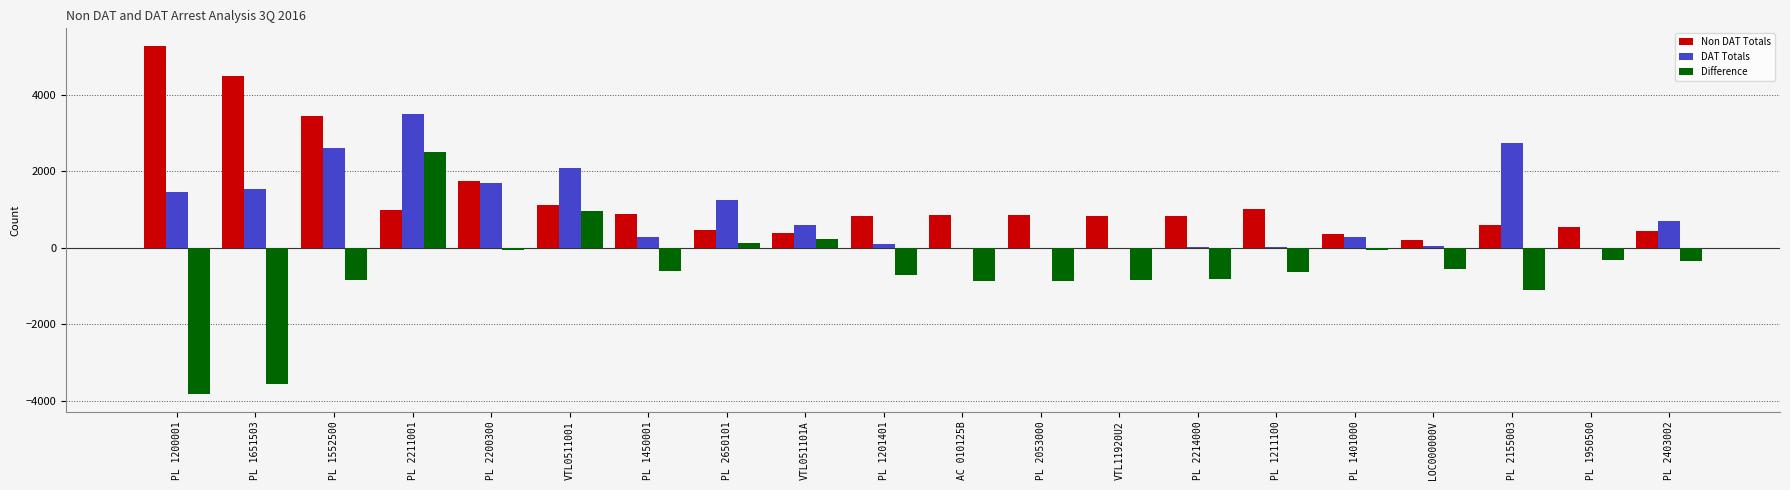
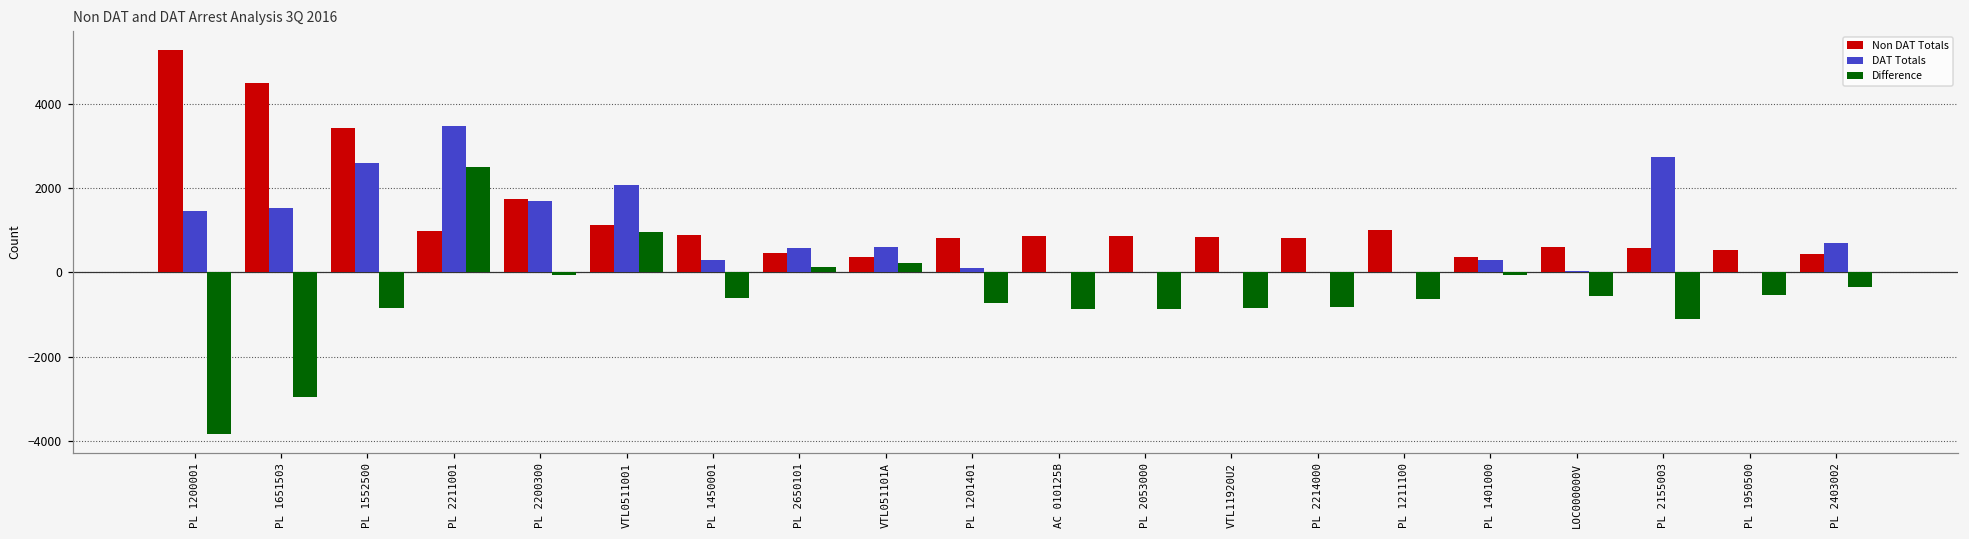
Difference, PL 1651503: -3600 -> -3000
DAT Totals, PL 2650101: 1300 -> 600
Non DAT Totals, LOC000000V: 200 -> 600
Difference, PL 1950500: -300 -> -500
